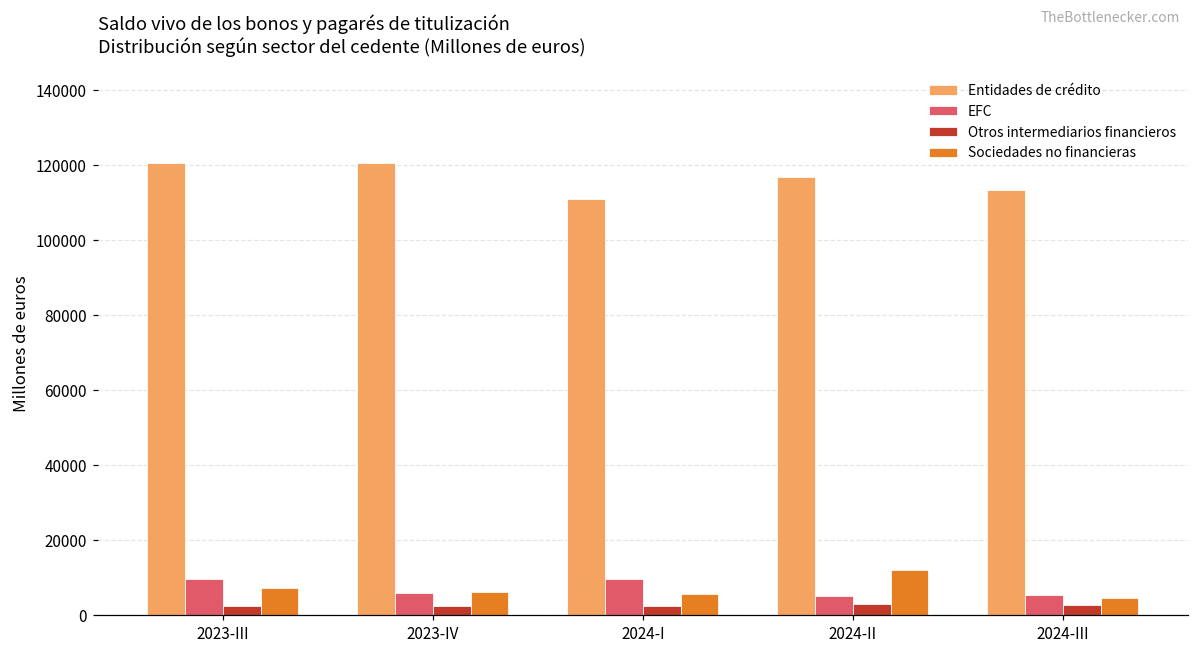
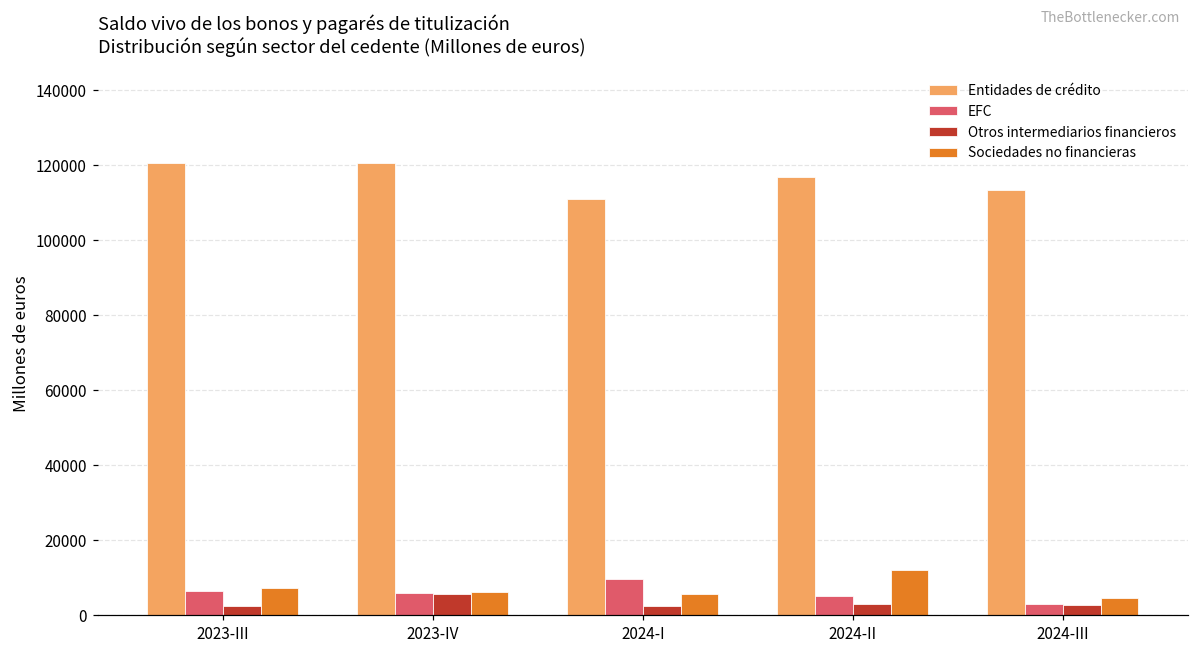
EFC, 2023-III: 9000 -> 6000
Otros intermediarios financieros, 2023-IV: 2000 -> 6000
EFC, 2024-III: 5000 -> 3000
